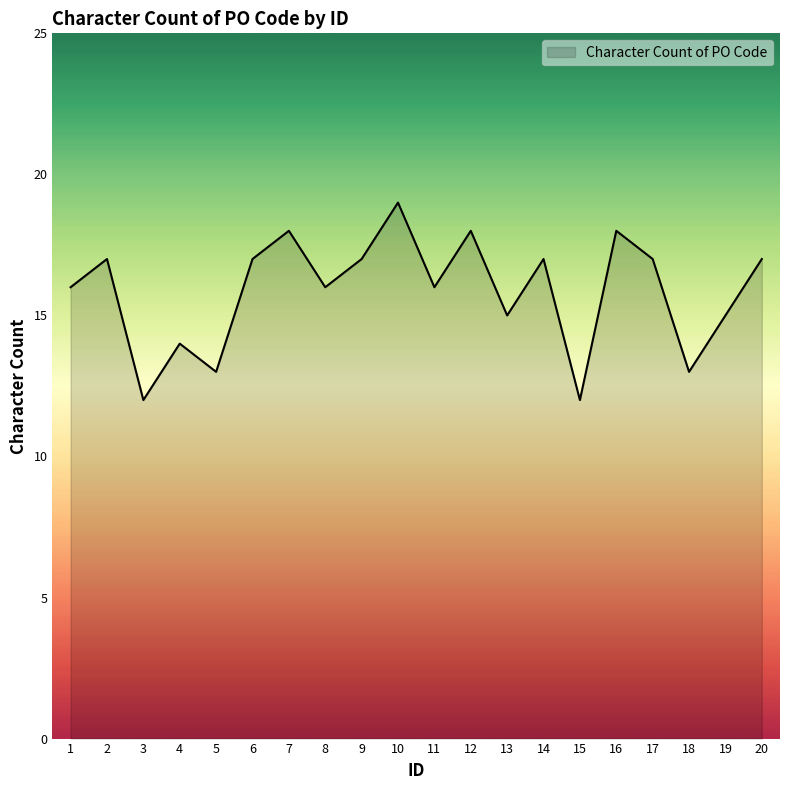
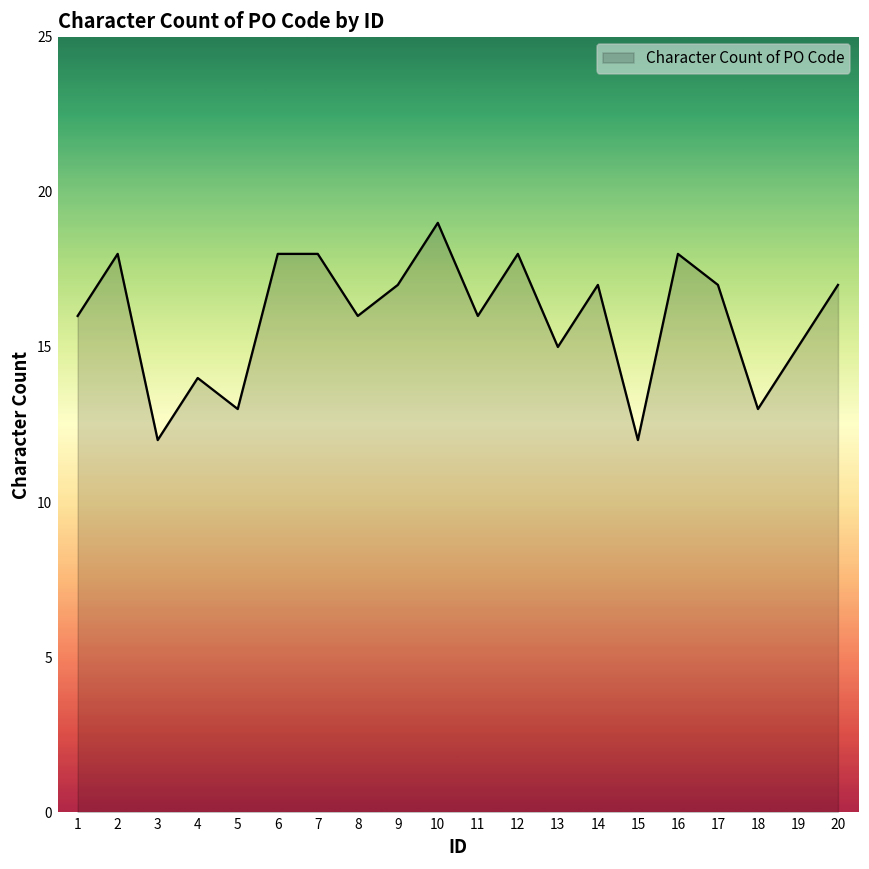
2: 17 -> 18
6: 17 -> 18
